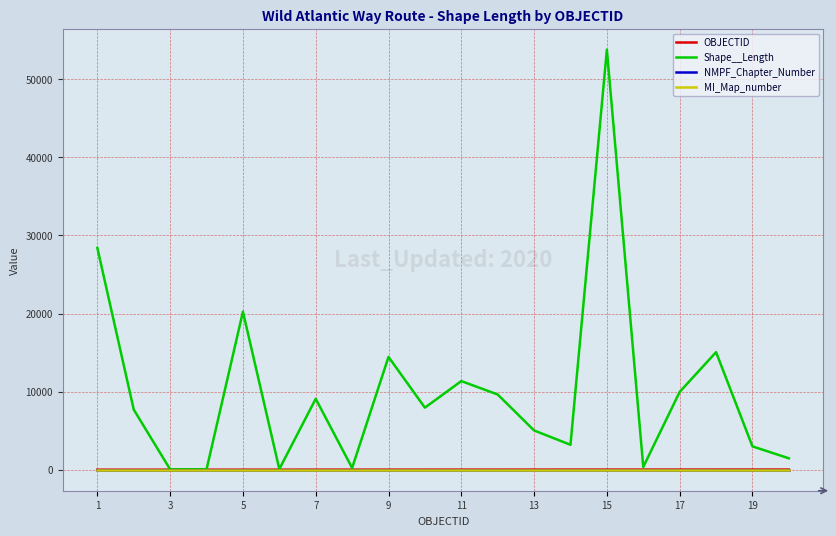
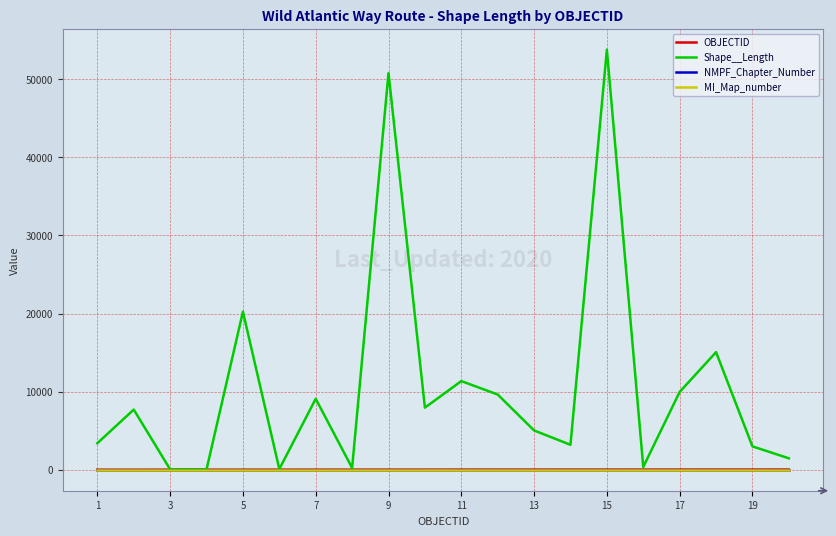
Shape__Length, 1: 28000 -> 3000
Shape__Length, 9: 14000 -> 51000
